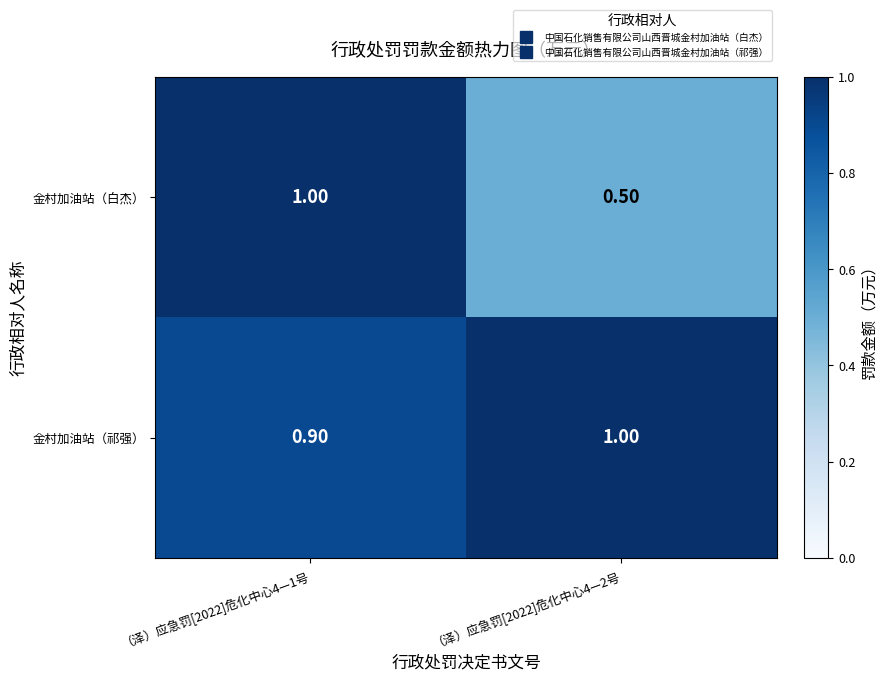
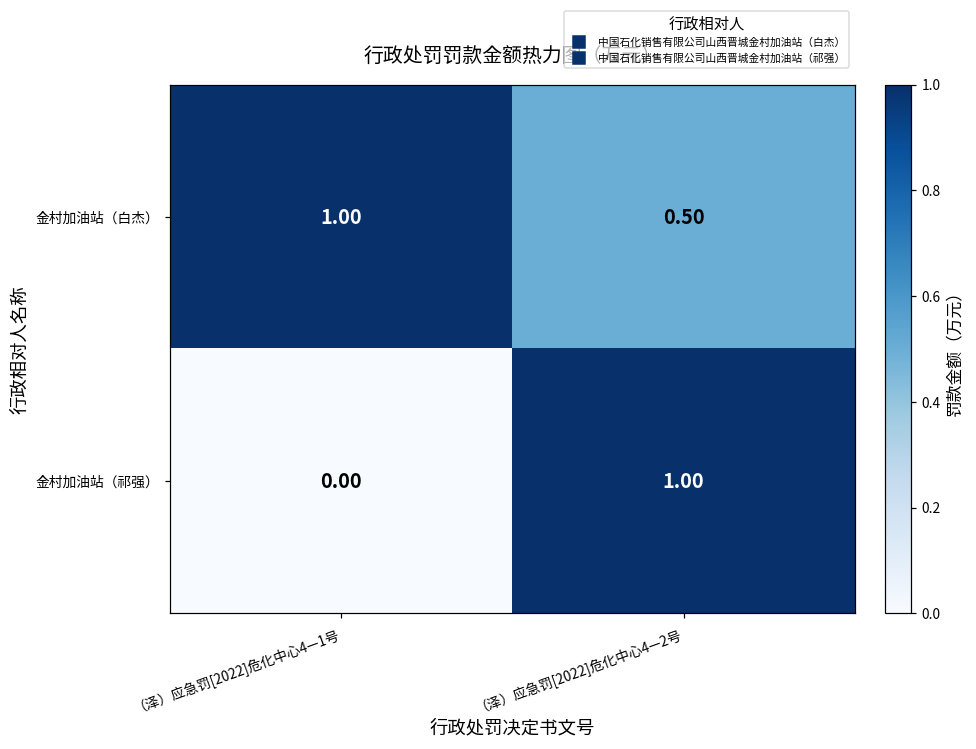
金村加油站（祁强）, （泽）应急罚[2022]危化中心4—1号: 0.90 -> 0.00
